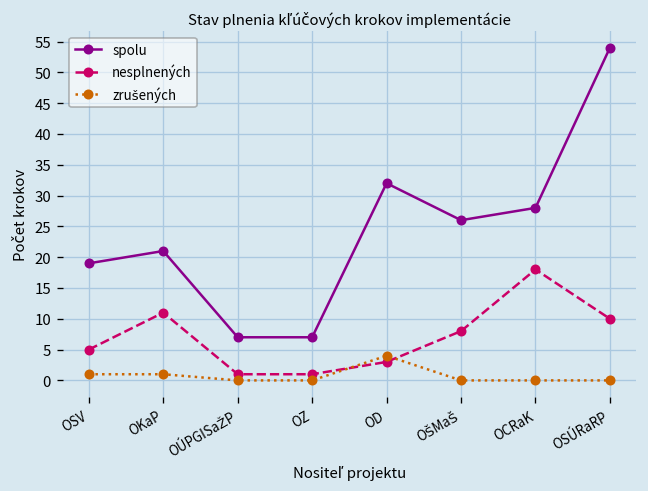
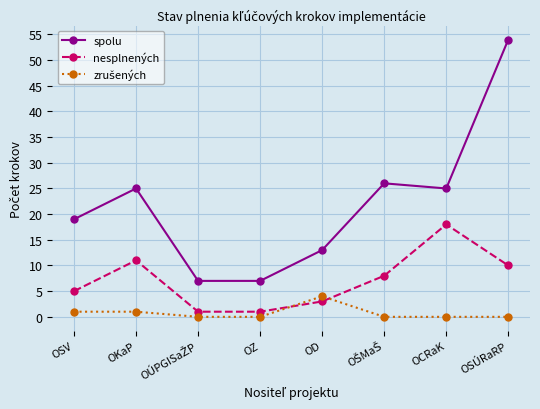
spolu, OKaP: 21 -> 25
spolu, OD: 32 -> 13
spolu, OCRaK: 28 -> 25
